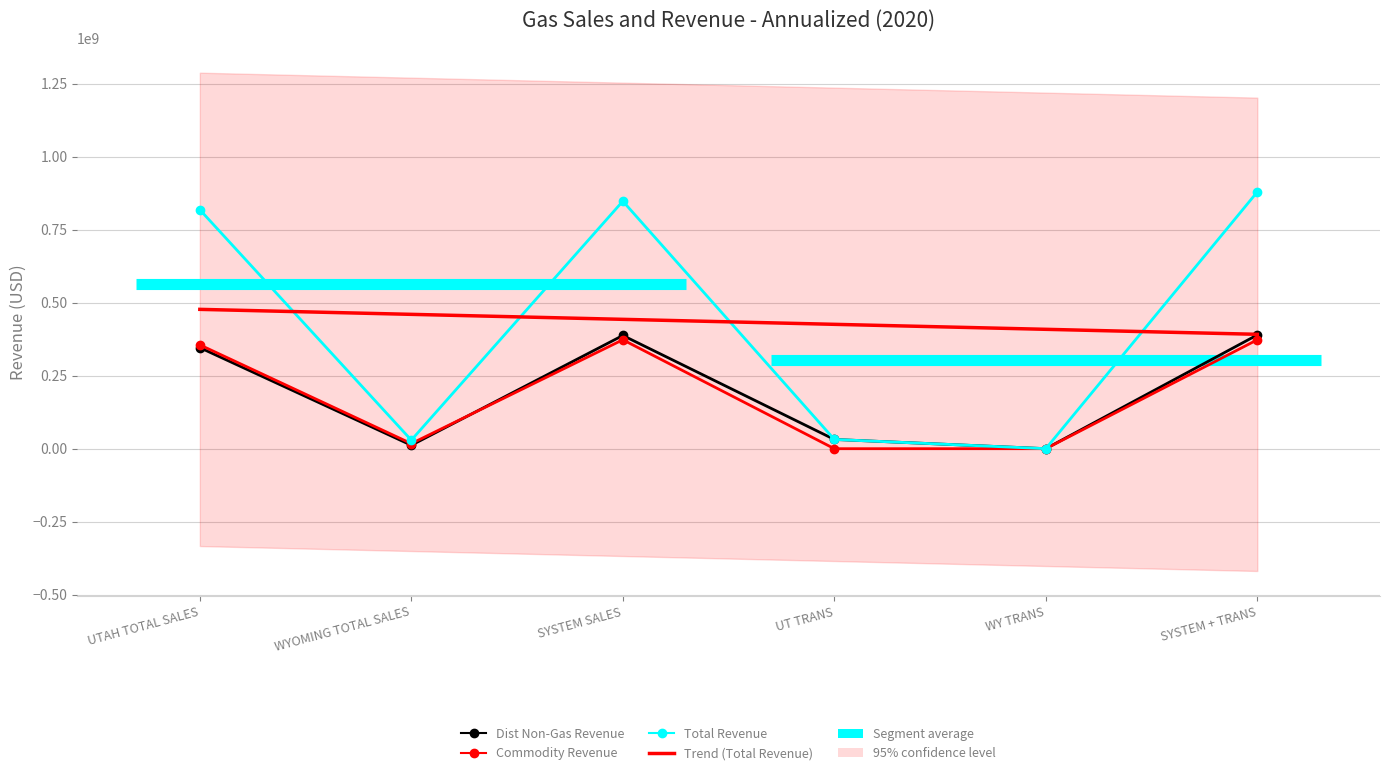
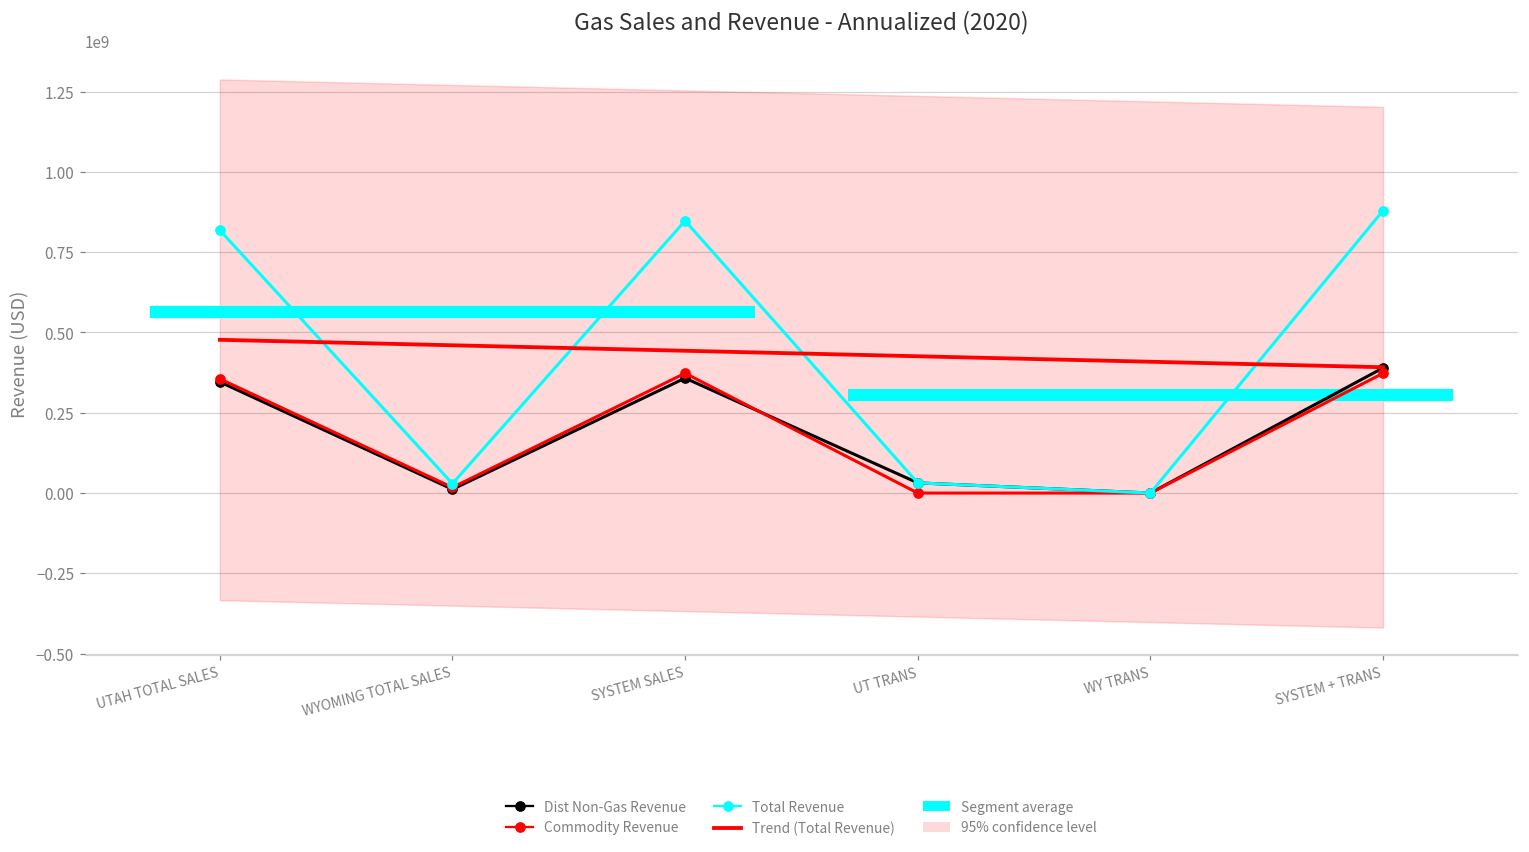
Dist Non-Gas Revenue, SYSTEM SALES: 390000000 -> 360000000
